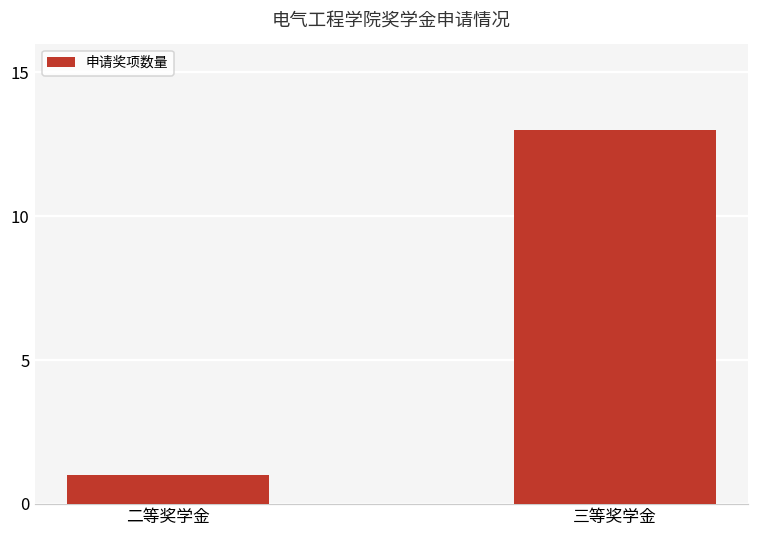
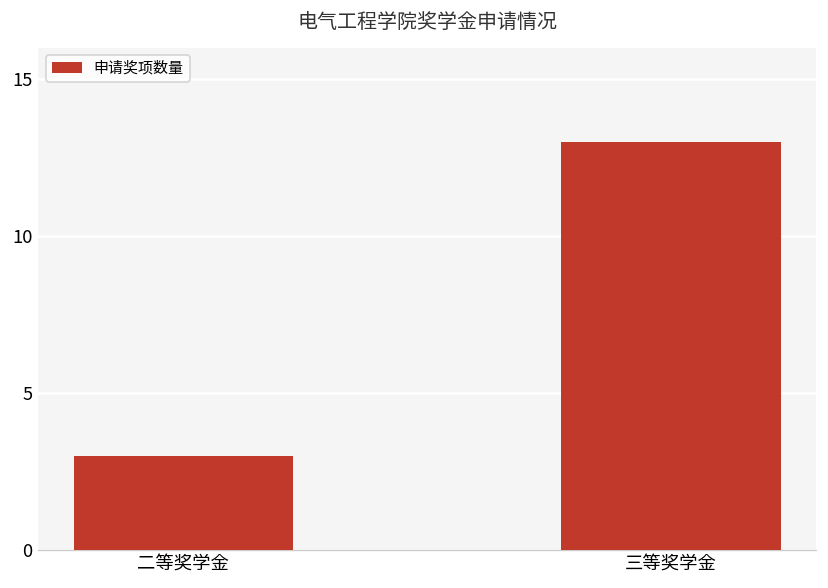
二等奖学金: 1 -> 3
